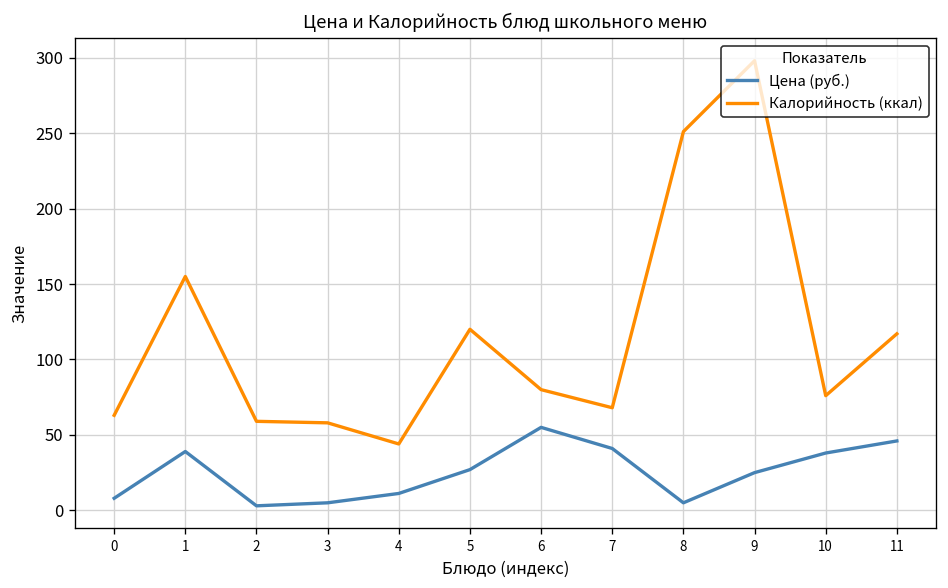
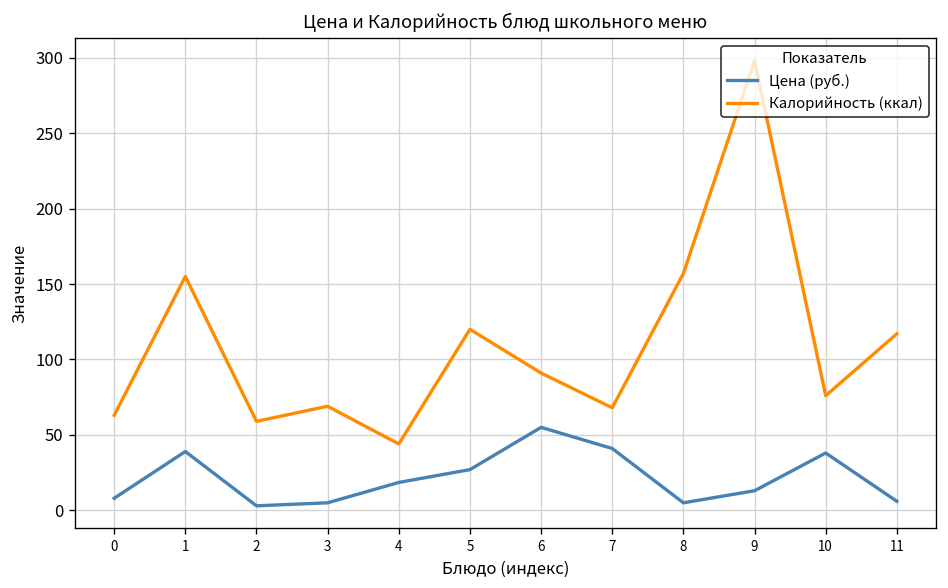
Калорийность (ккал), 3: 58 -> 69
Цена (руб.), 4: 11 -> 19
Калорийность (ккал), 6: 80 -> 91
Калорийность (ккал), 8: 251 -> 157
Цена (руб.), 9: 25 -> 13
Цена (руб.), 11: 46 -> 6
